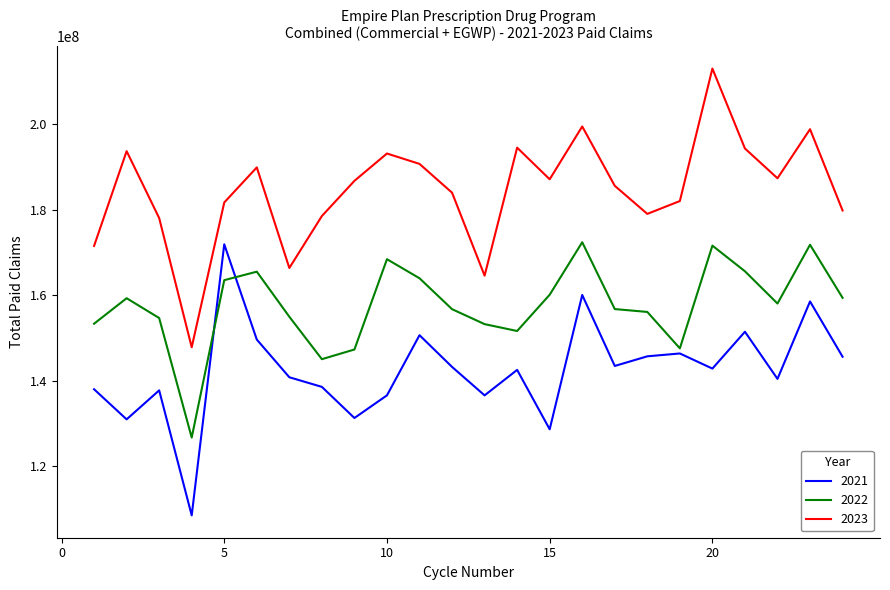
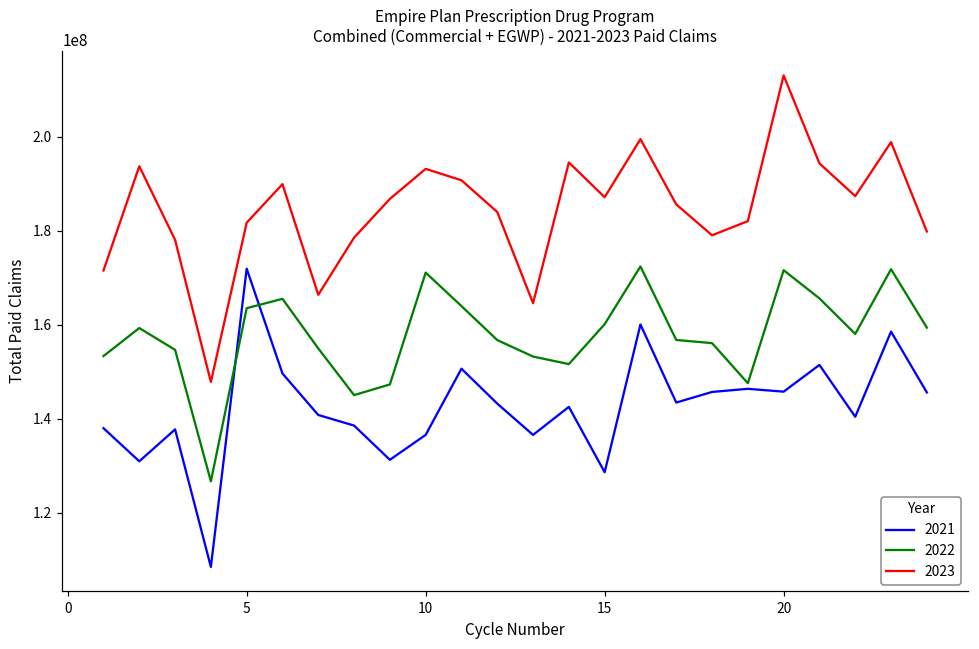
2022, 10: 168000000 -> 171000000
2021, 20: 143000000 -> 146000000
